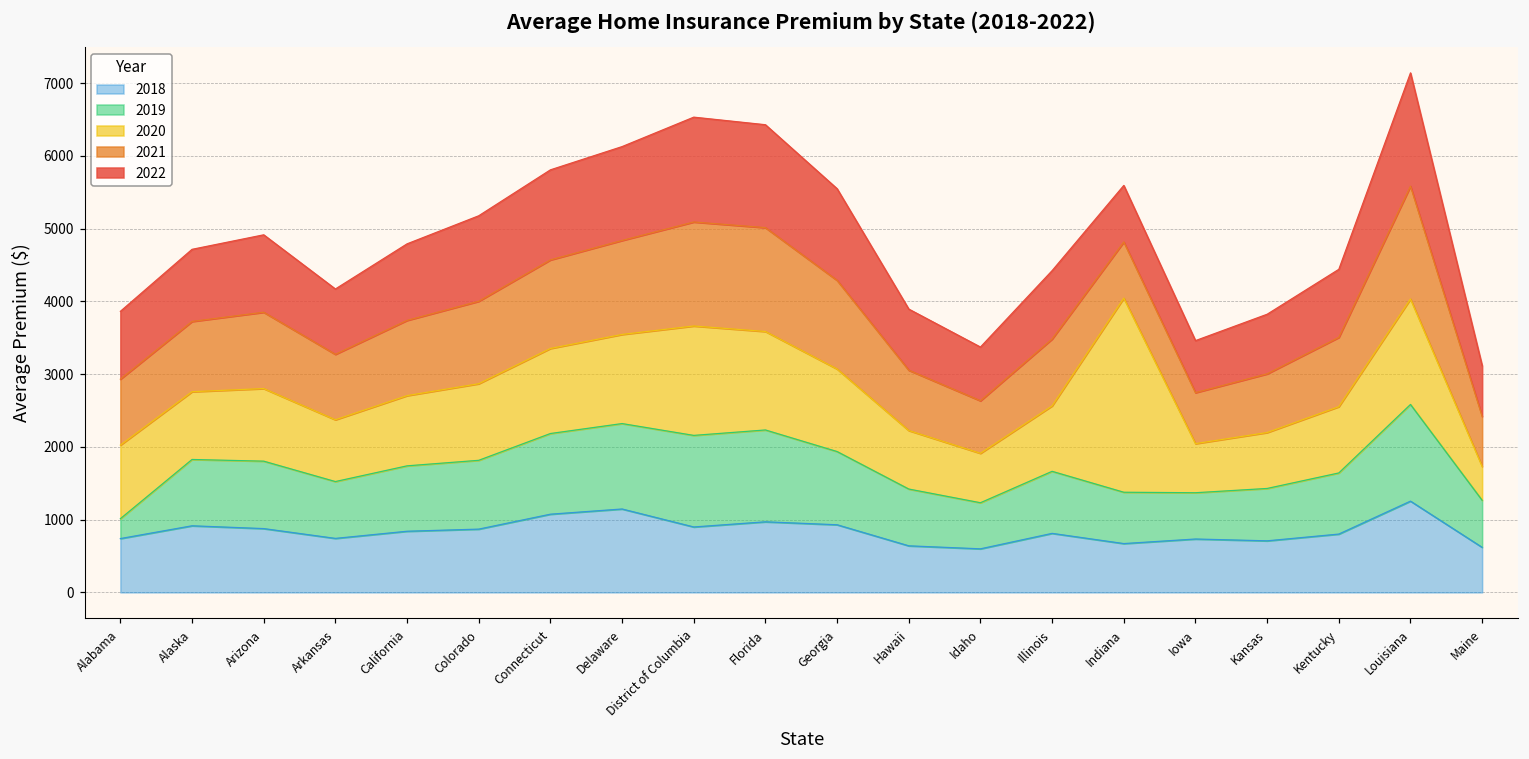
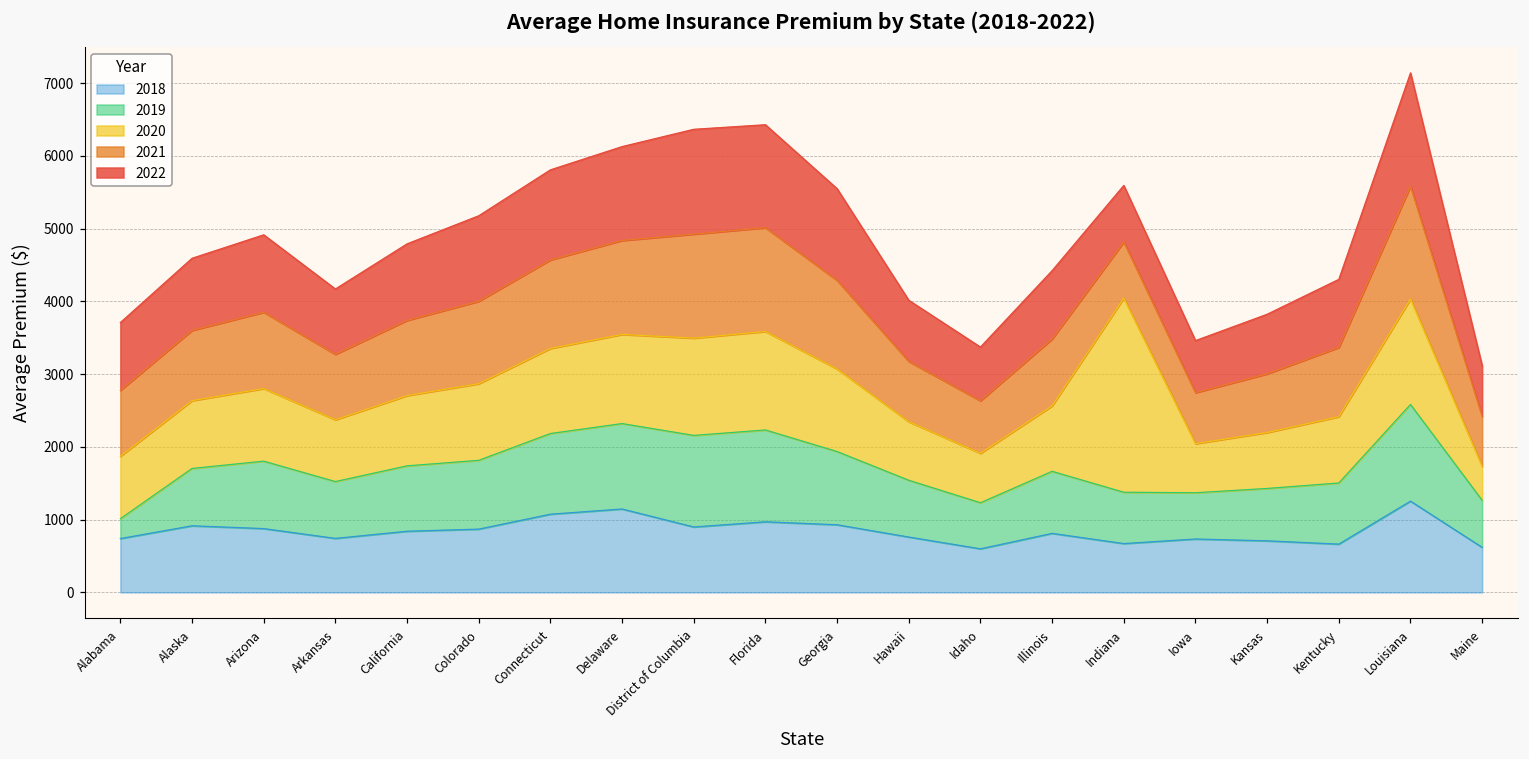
2020, Alabama: 1000 -> 900
2019, Alaska: 900 -> 800
2020, District of Columbia: 1500 -> 1300
2018, Hawaii: 600 -> 800
2018, Kentucky: 800 -> 700
